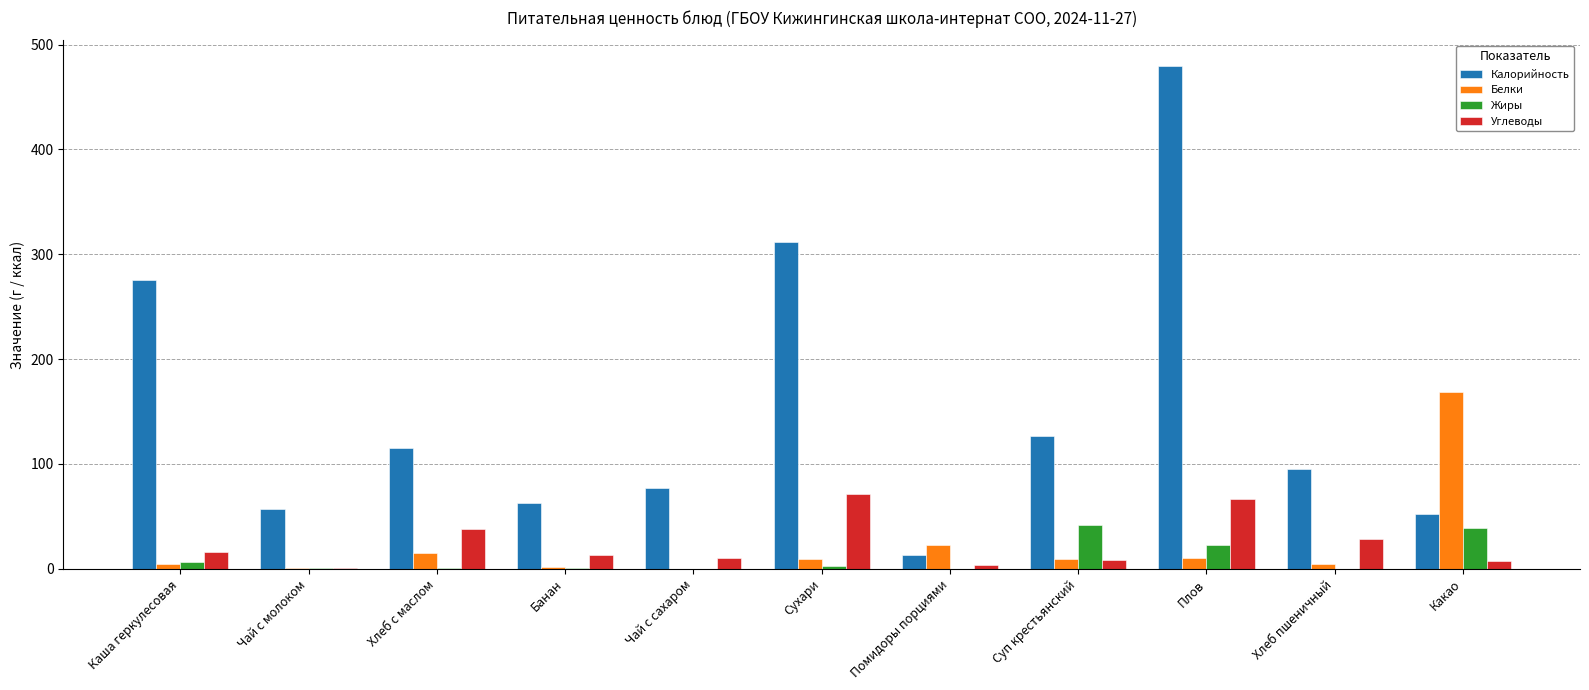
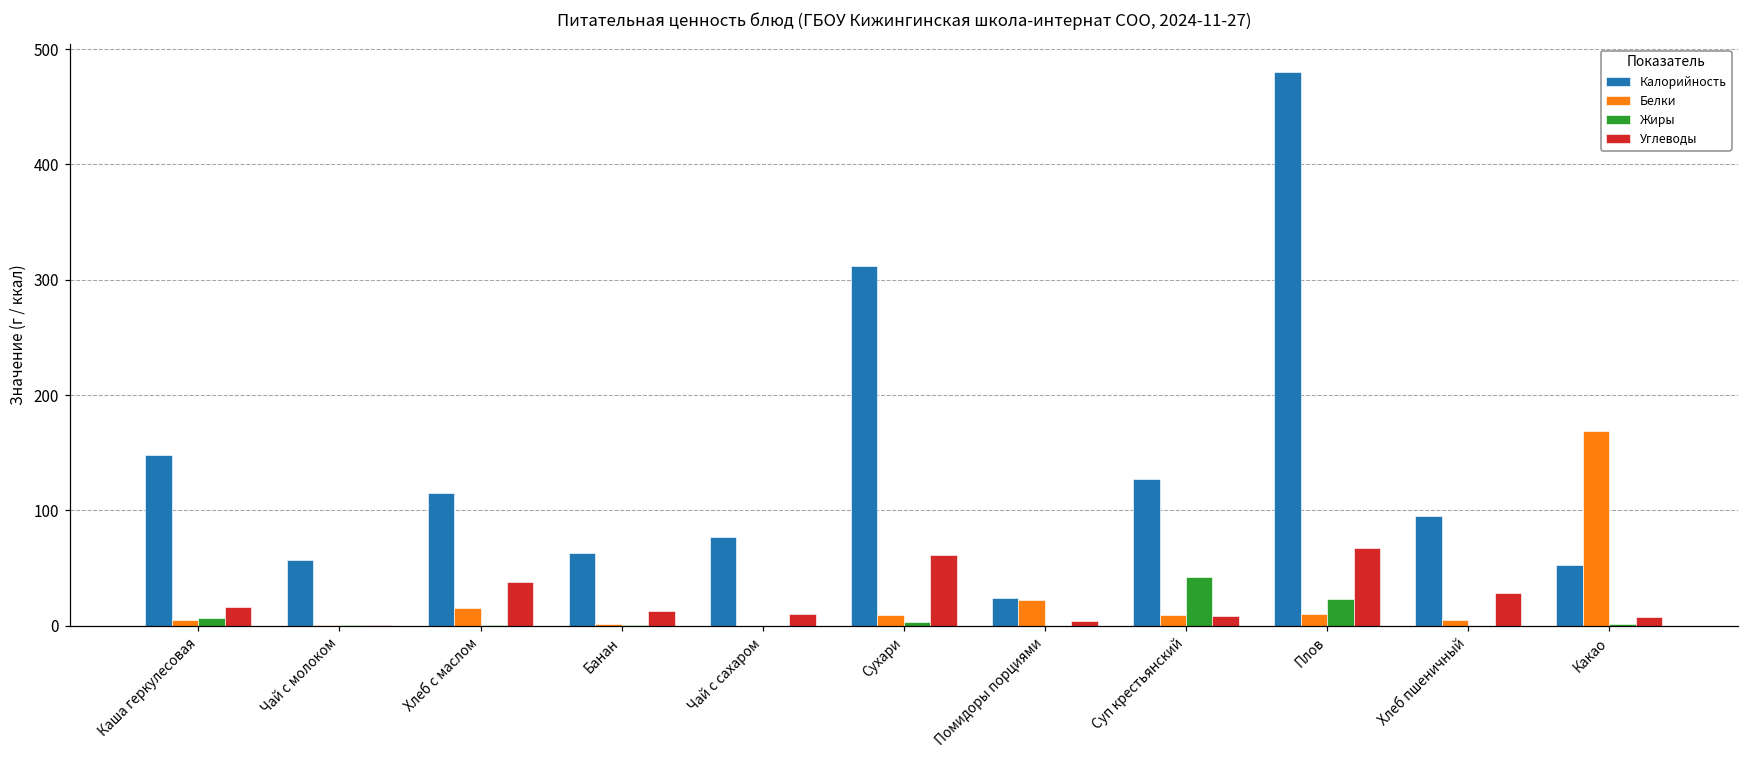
Калорийность, Каша геркулесовая: 275 -> 148
Углеводы, Сухари: 71 -> 61
Калорийность, Помидоры порциями: 13 -> 24
Жиры, Какао: 39 -> 2
